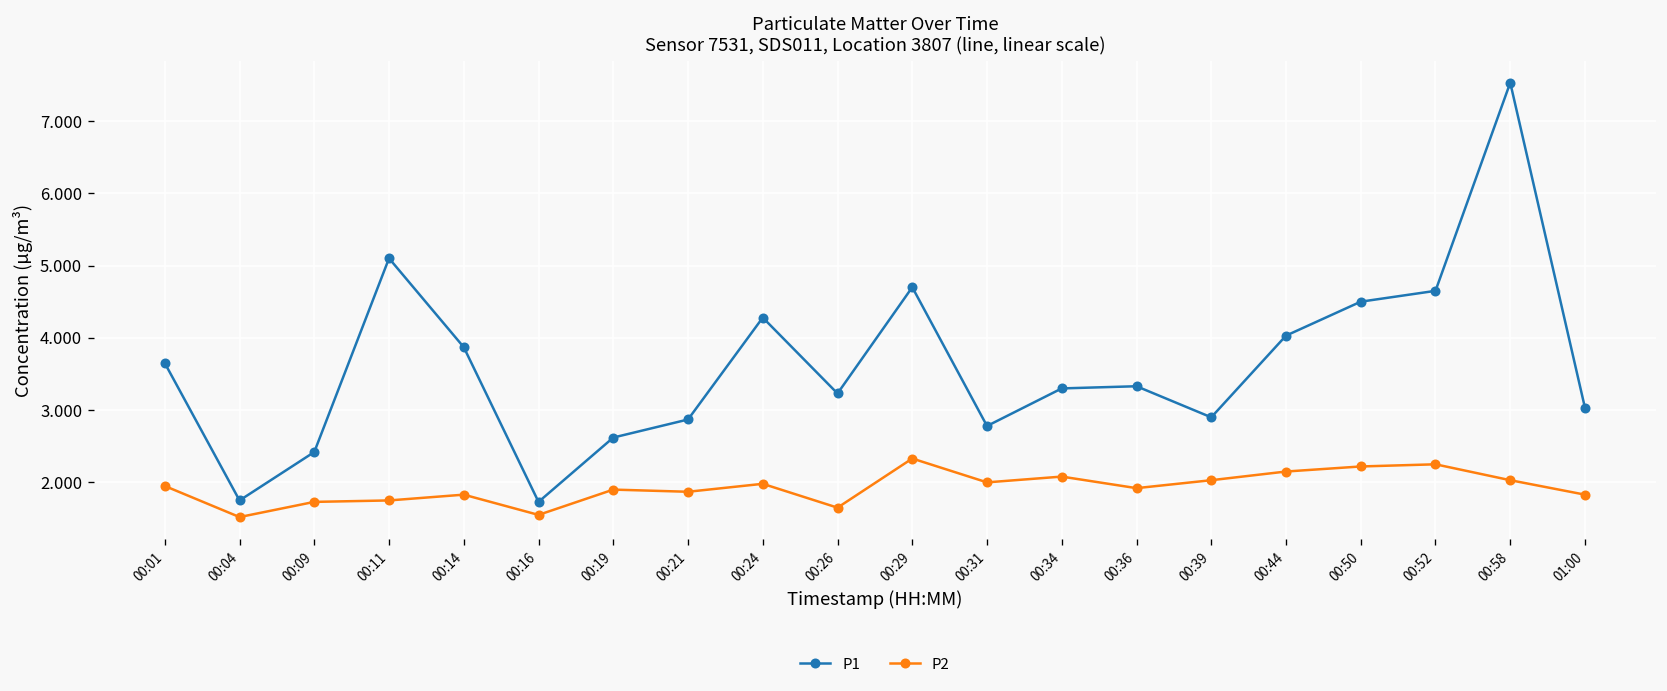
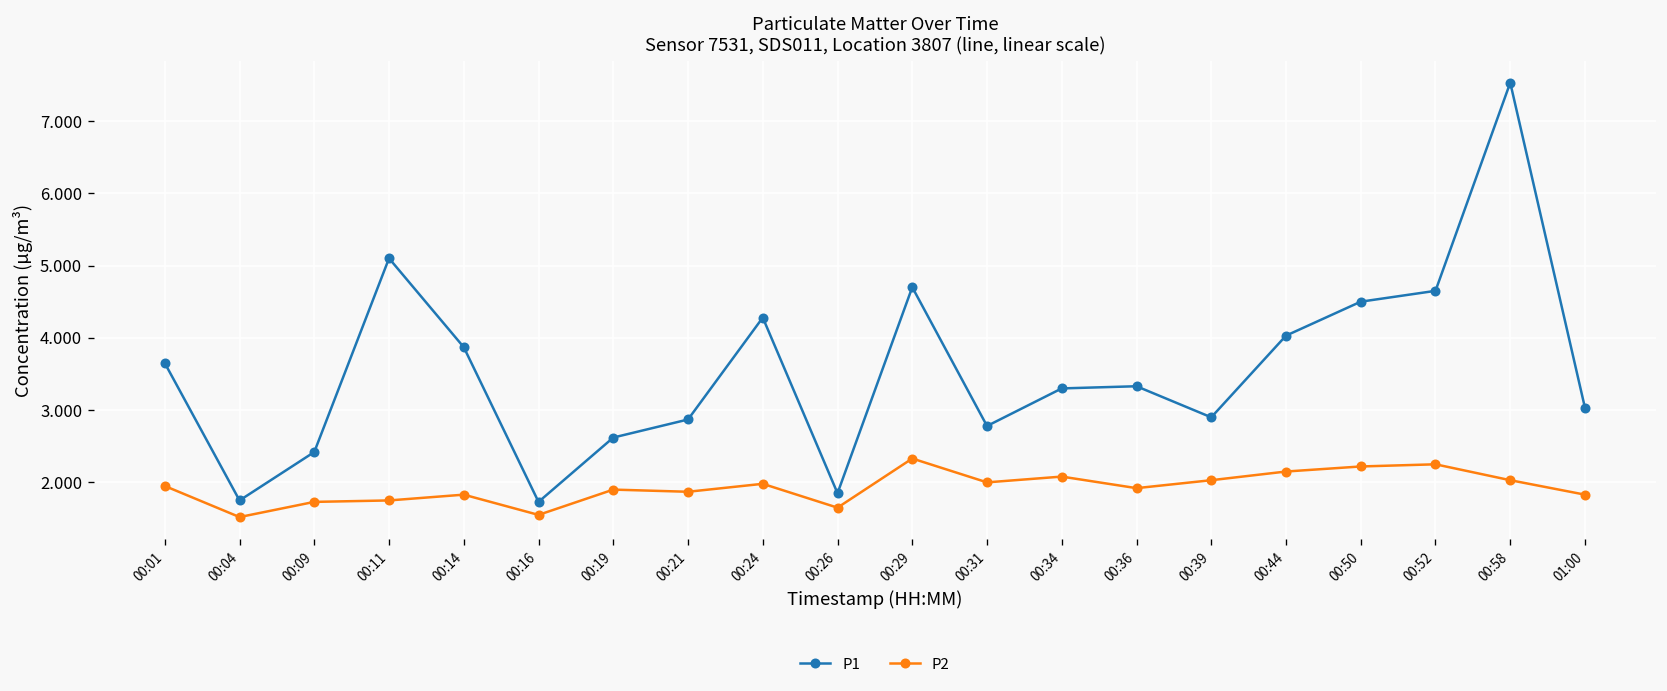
P1, 00:26: 3.2 -> 1.9
